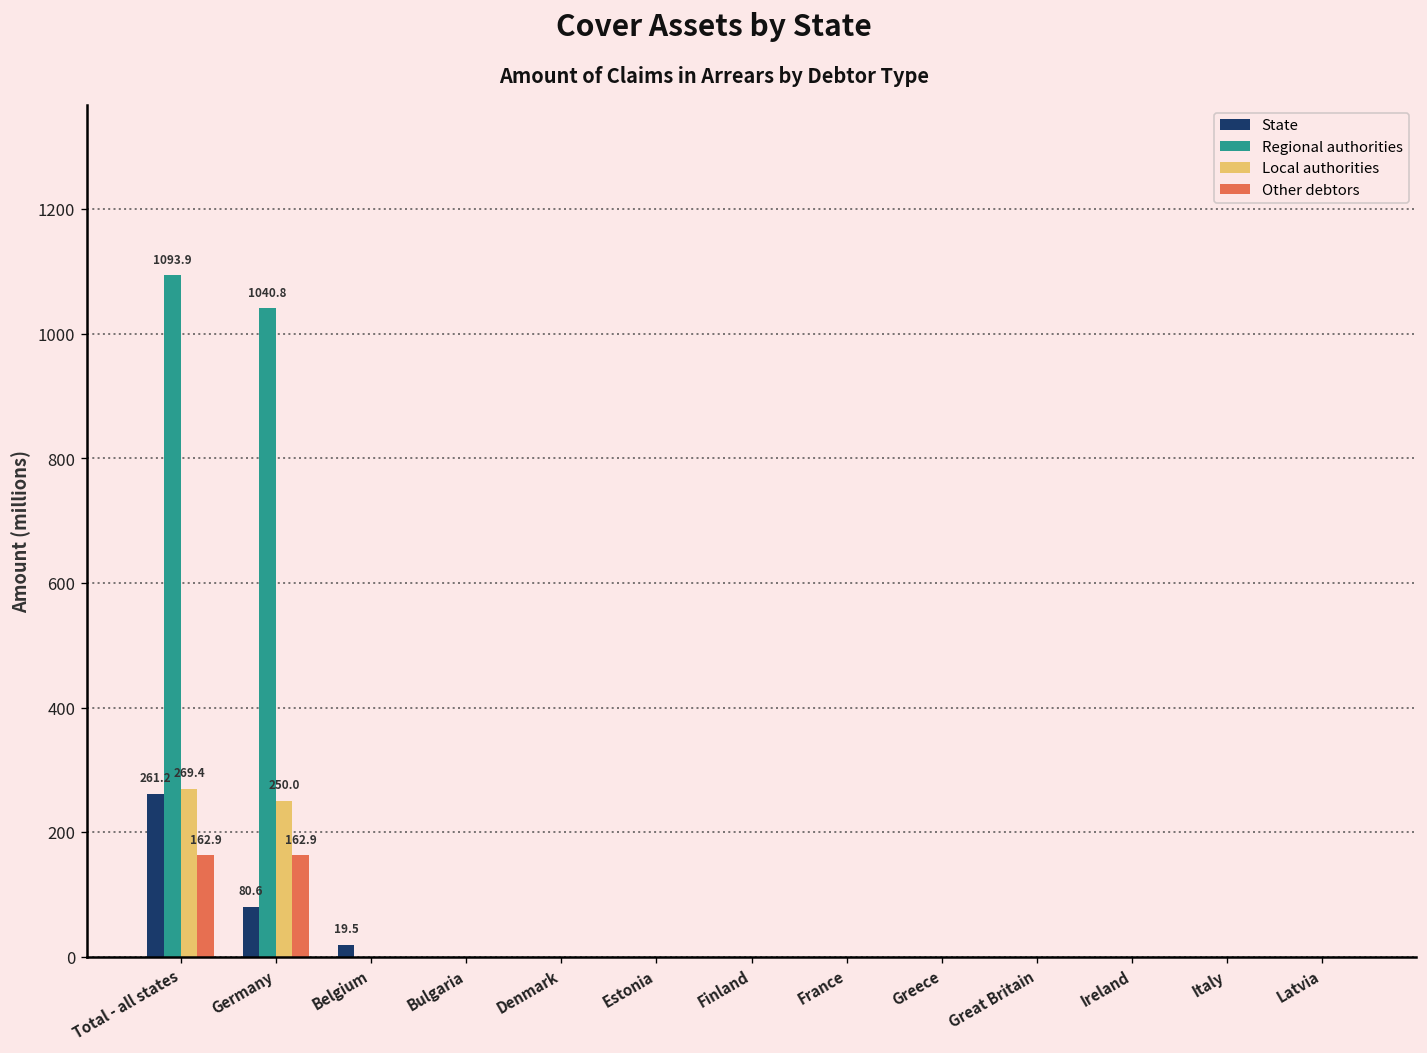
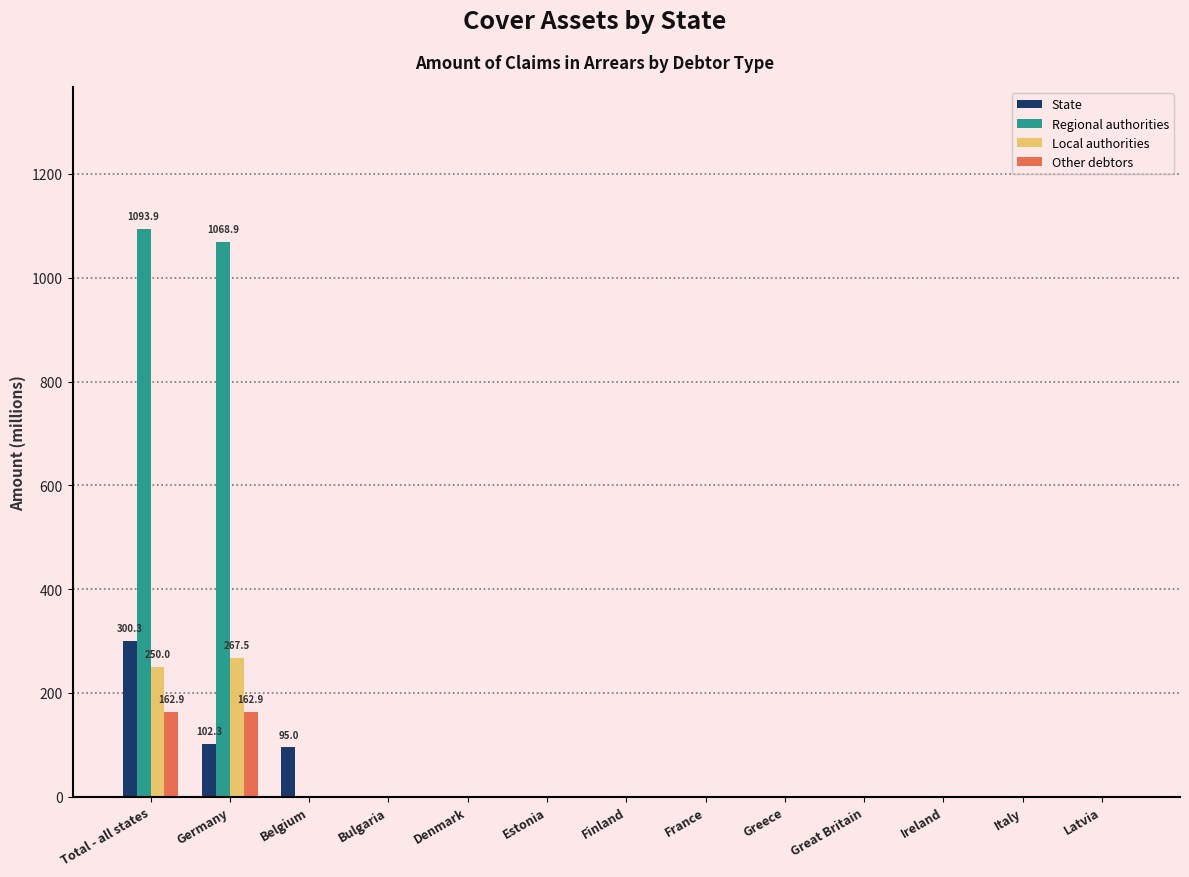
State, Total - all states: 261.2 -> 300.3
Local authorities, Total - all states: 269.4 -> 250.0
State, Germany: 80.6 -> 102.3
Regional authorities, Germany: 1040.8 -> 1068.9
Local authorities, Germany: 250.0 -> 267.5
State, Belgium: 19.5 -> 95.0
